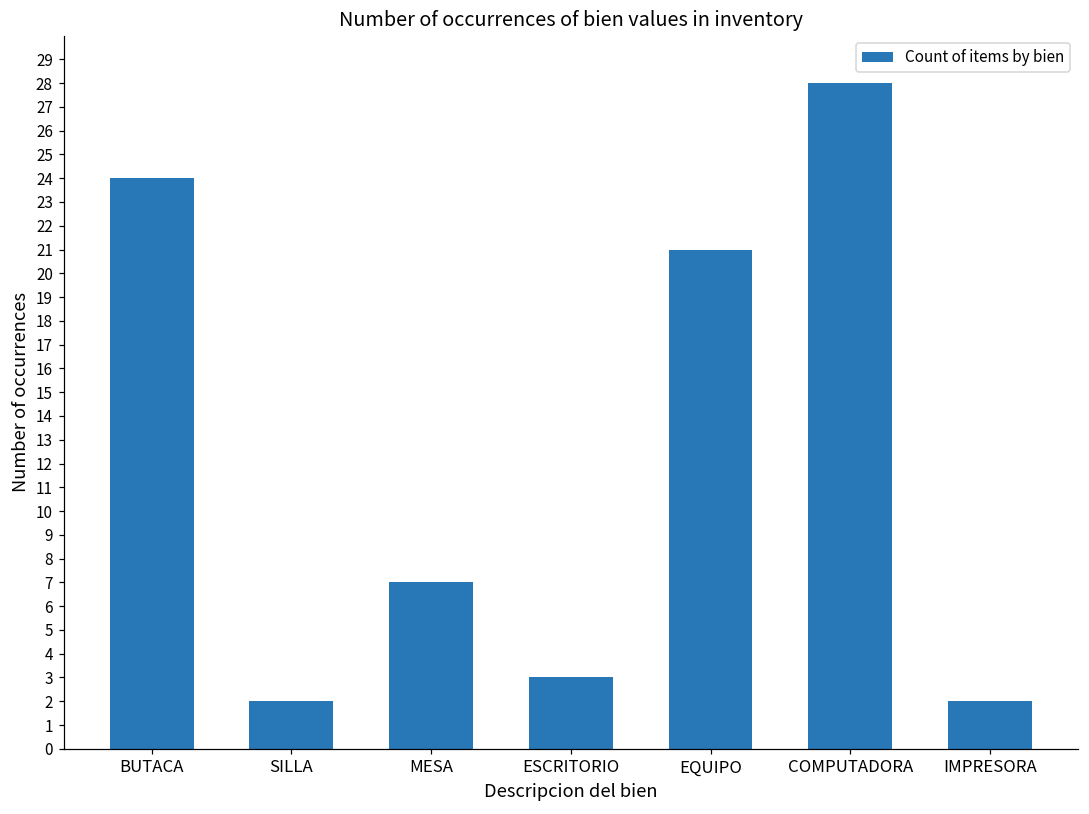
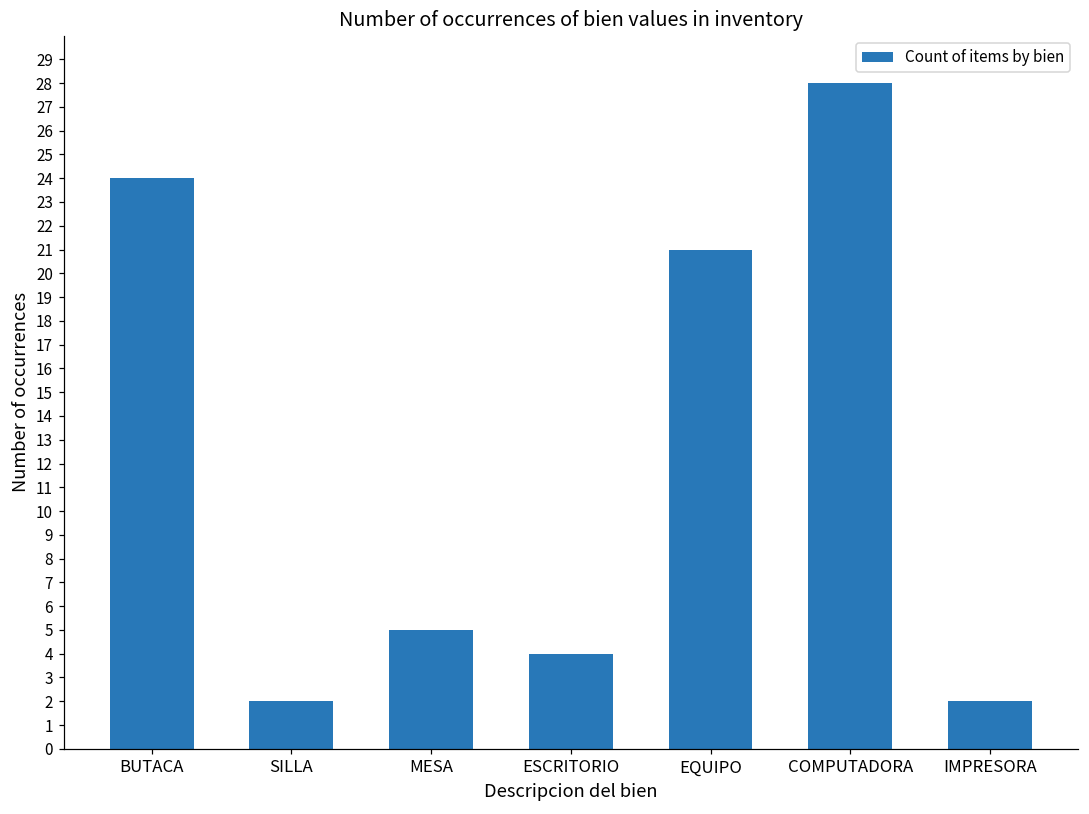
MESA: 7 -> 5
ESCRITORIO: 3 -> 4
